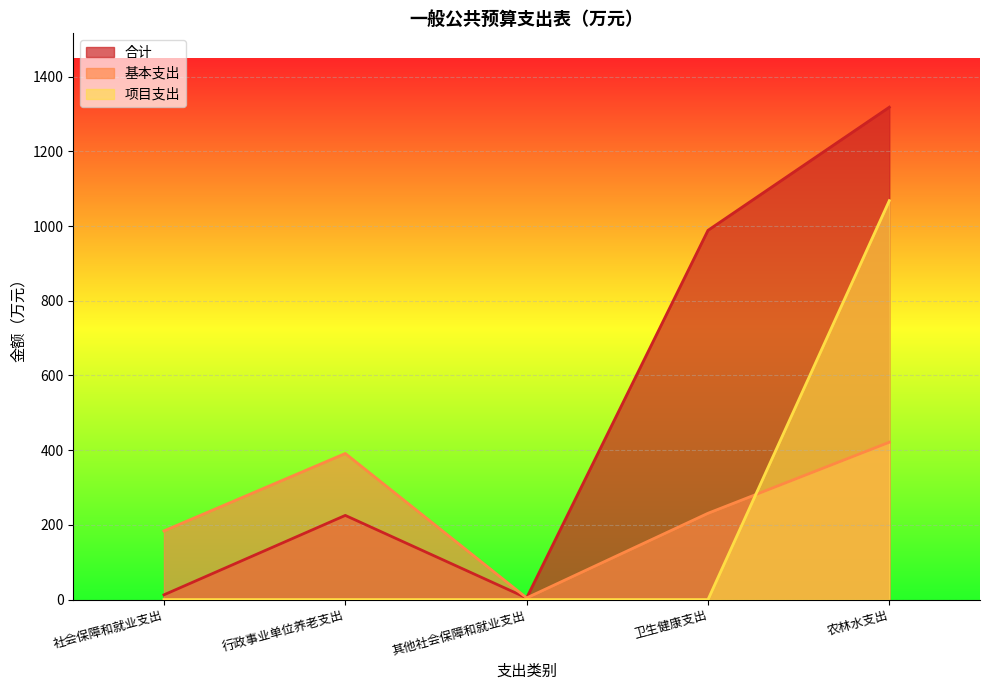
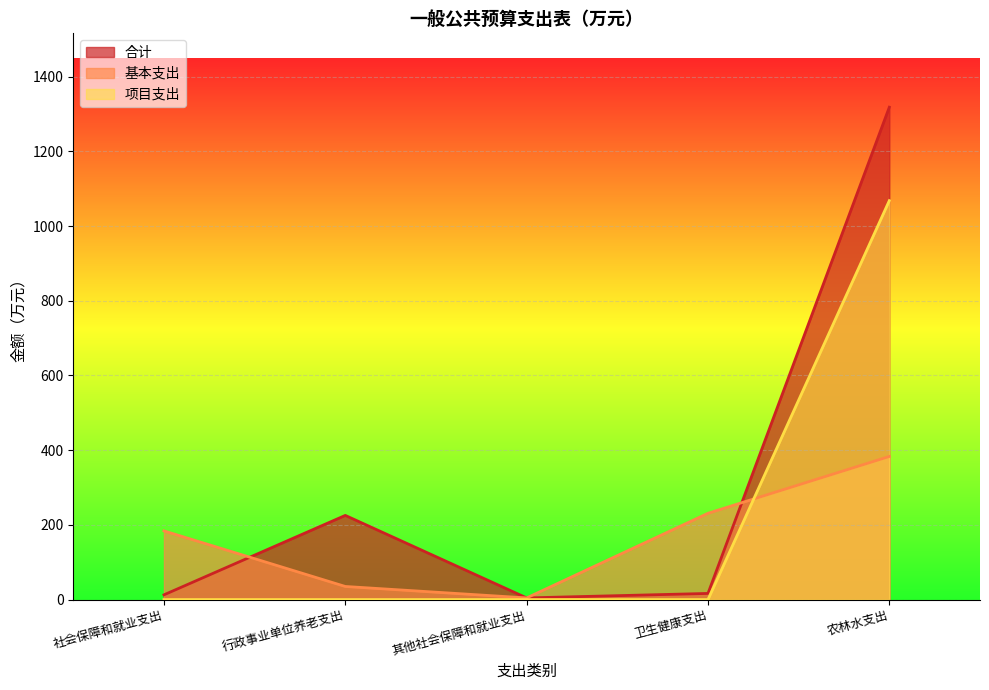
基本支出, 行政事业单位养老支出: 390 -> 40
合计, 卫生健康支出: 990 -> 20
基本支出, 农林水支出: 420 -> 380
